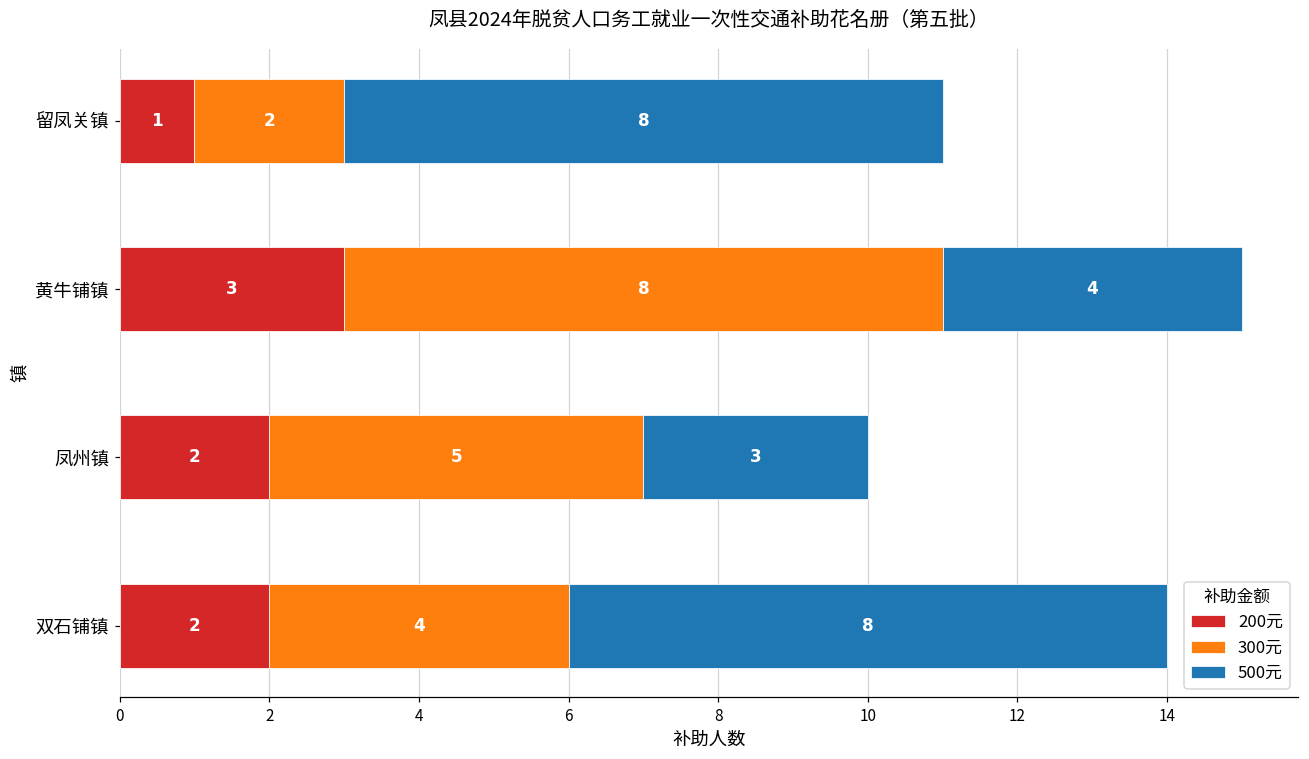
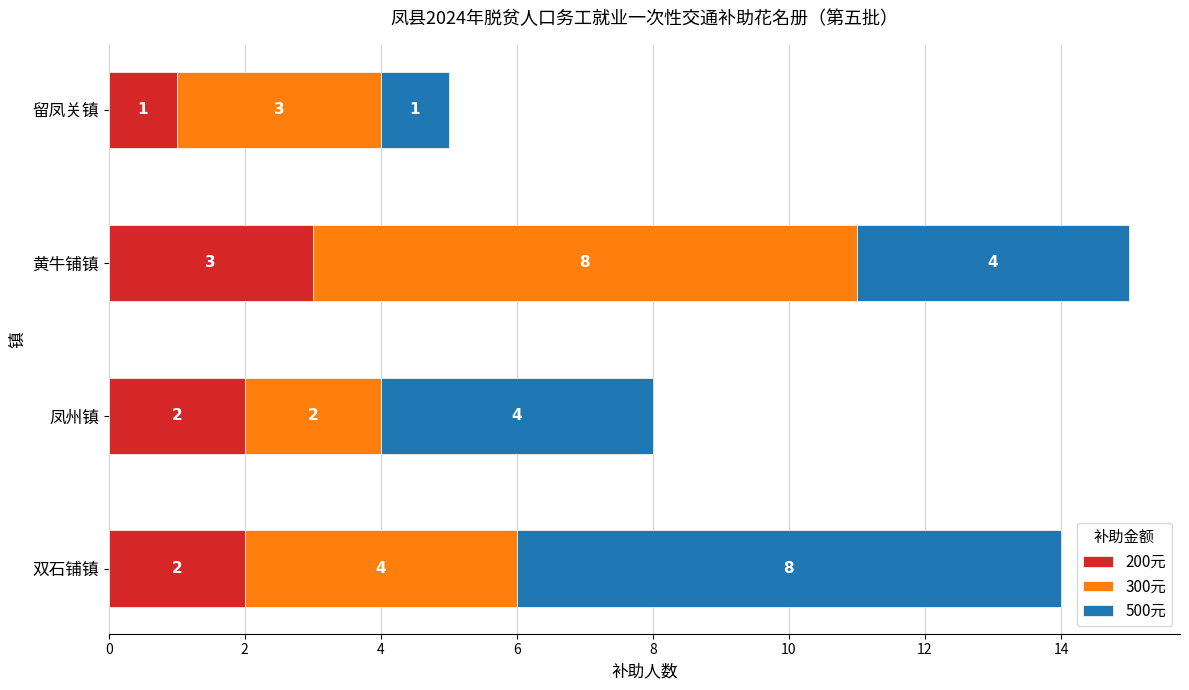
300元, 留凤关镇: 2 -> 3
500元, 留凤关镇: 8 -> 1
300元, 凤州镇: 5 -> 2
500元, 凤州镇: 3 -> 4
